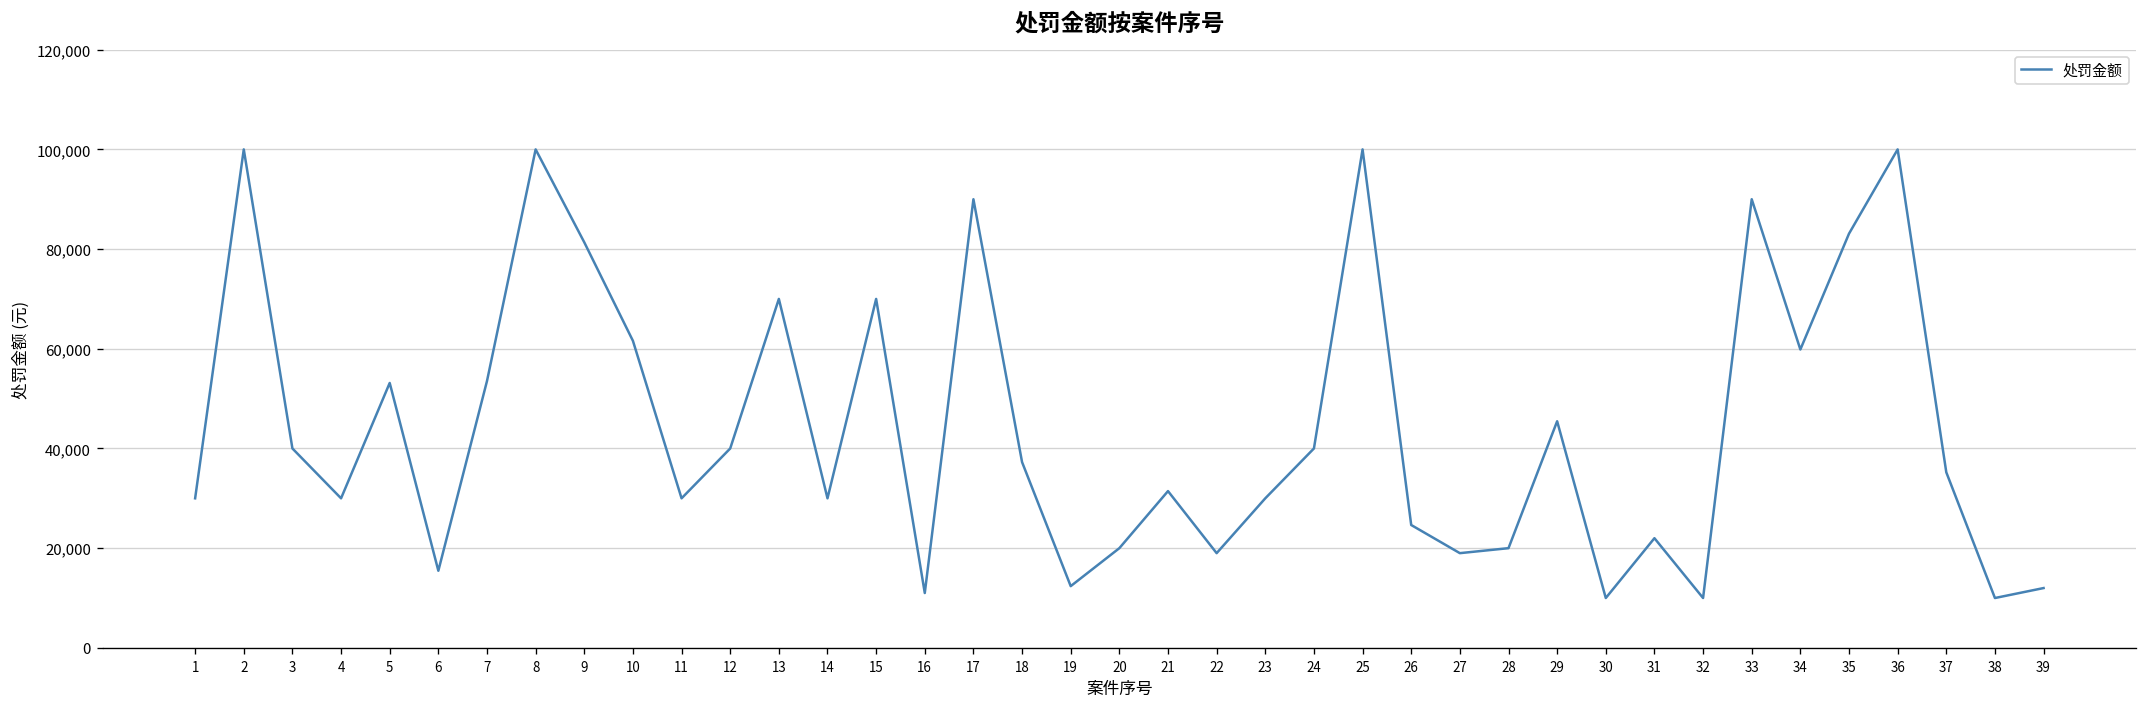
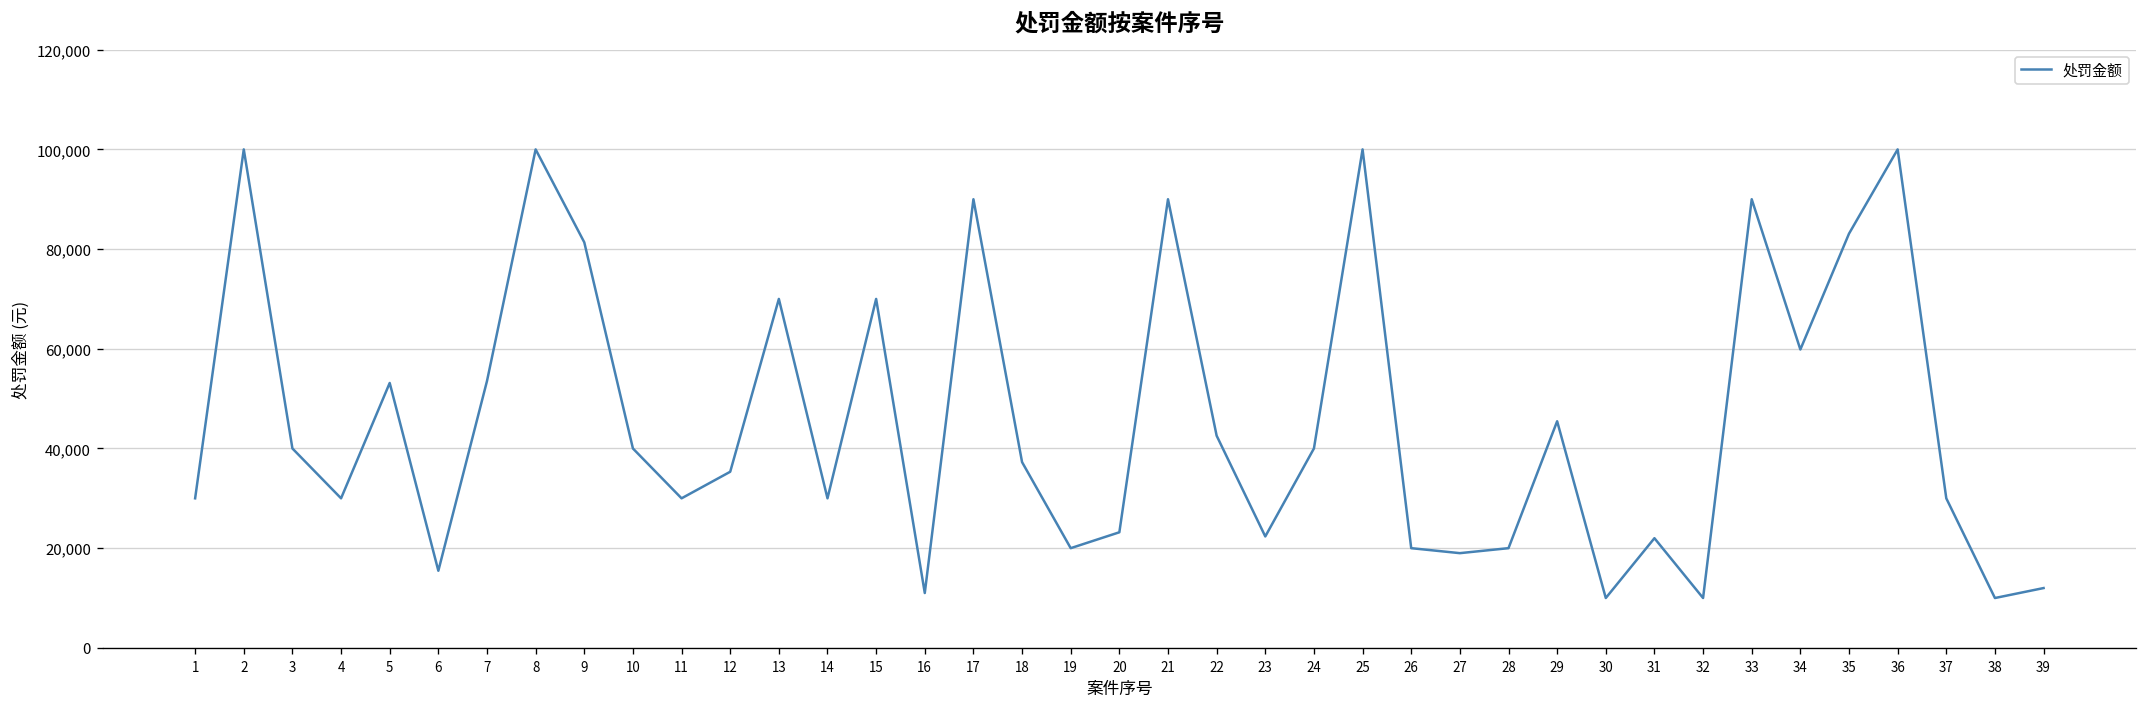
10: 62,000 -> 40,000
12: 40,000 -> 35,000
19: 12,000 -> 20,000
20: 20,000 -> 23,000
21: 31,000 -> 90,000
22: 19,000 -> 43,000
23: 30,000 -> 22,000
26: 25,000 -> 20,000
37: 35,000 -> 30,000
